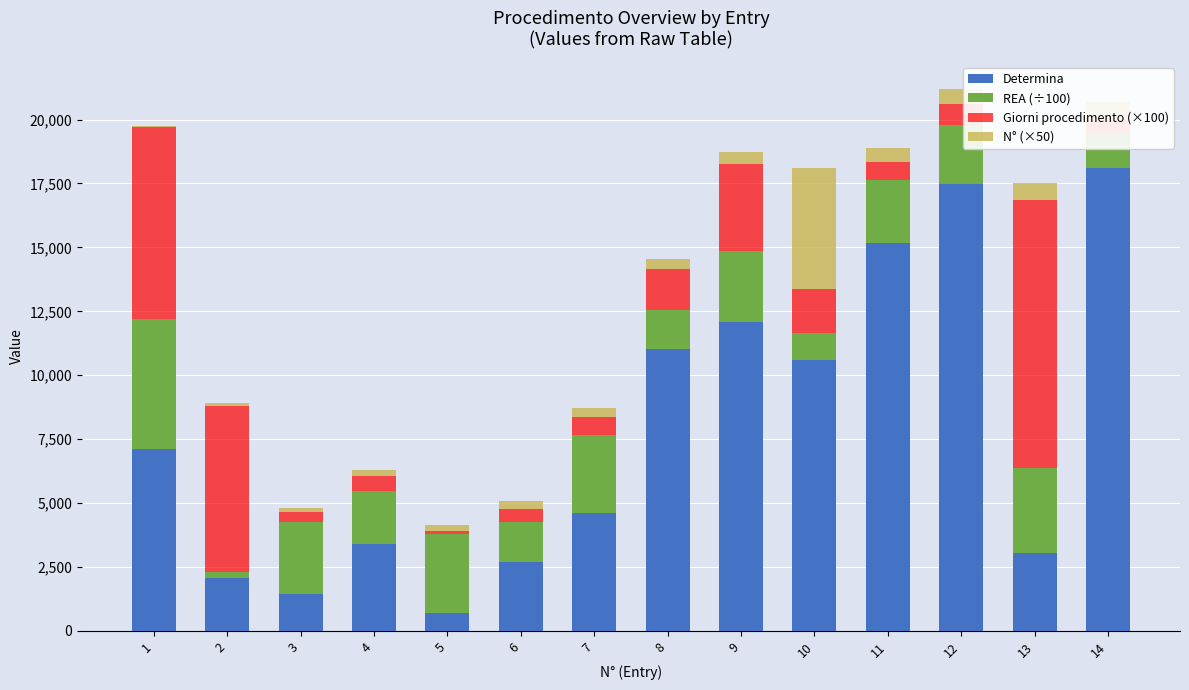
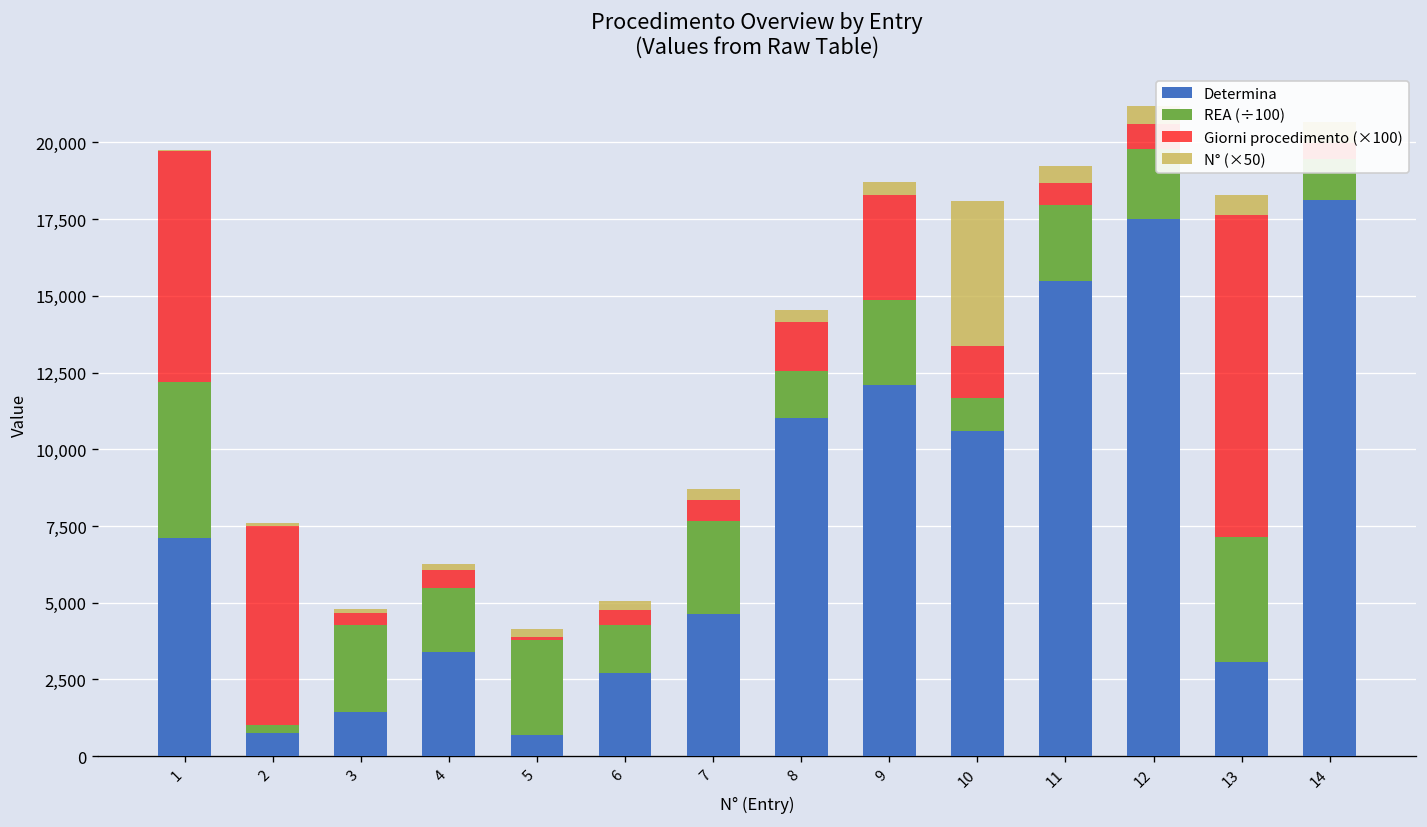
Determina, 2: 2,100 -> 700
Determina, 11: 15,200 -> 15,500
REA (÷100), 13: 3,300 -> 4,100
